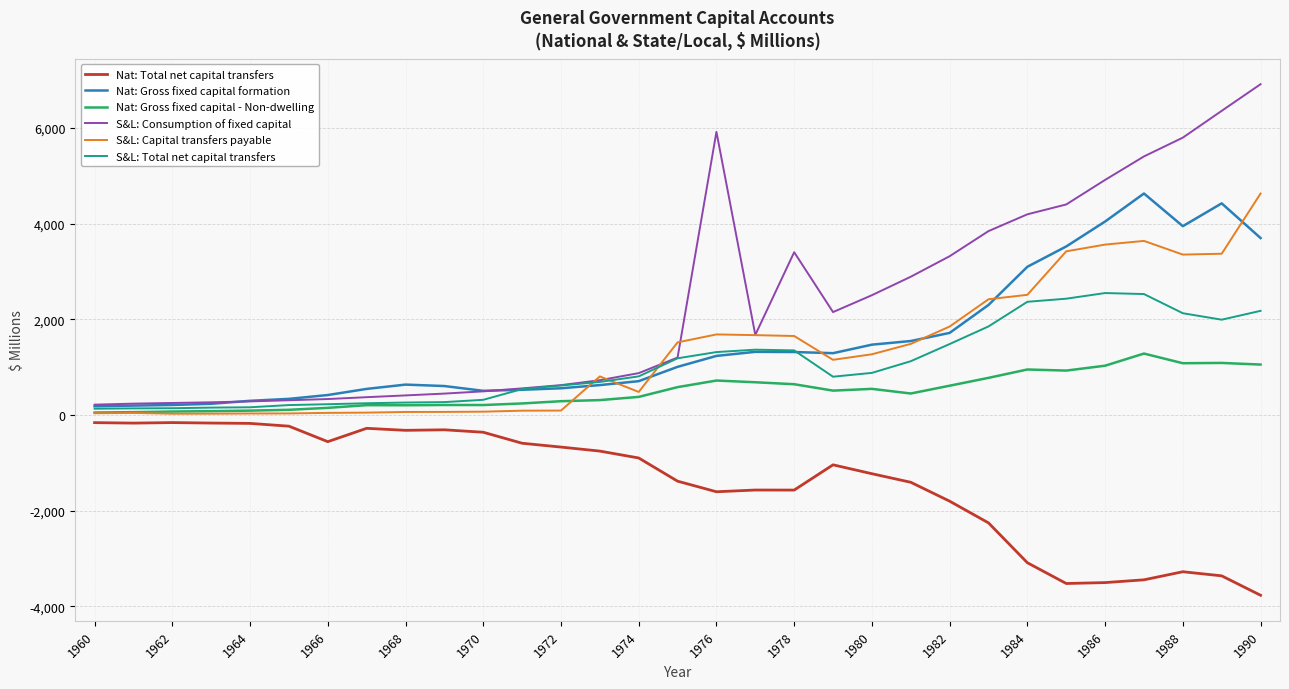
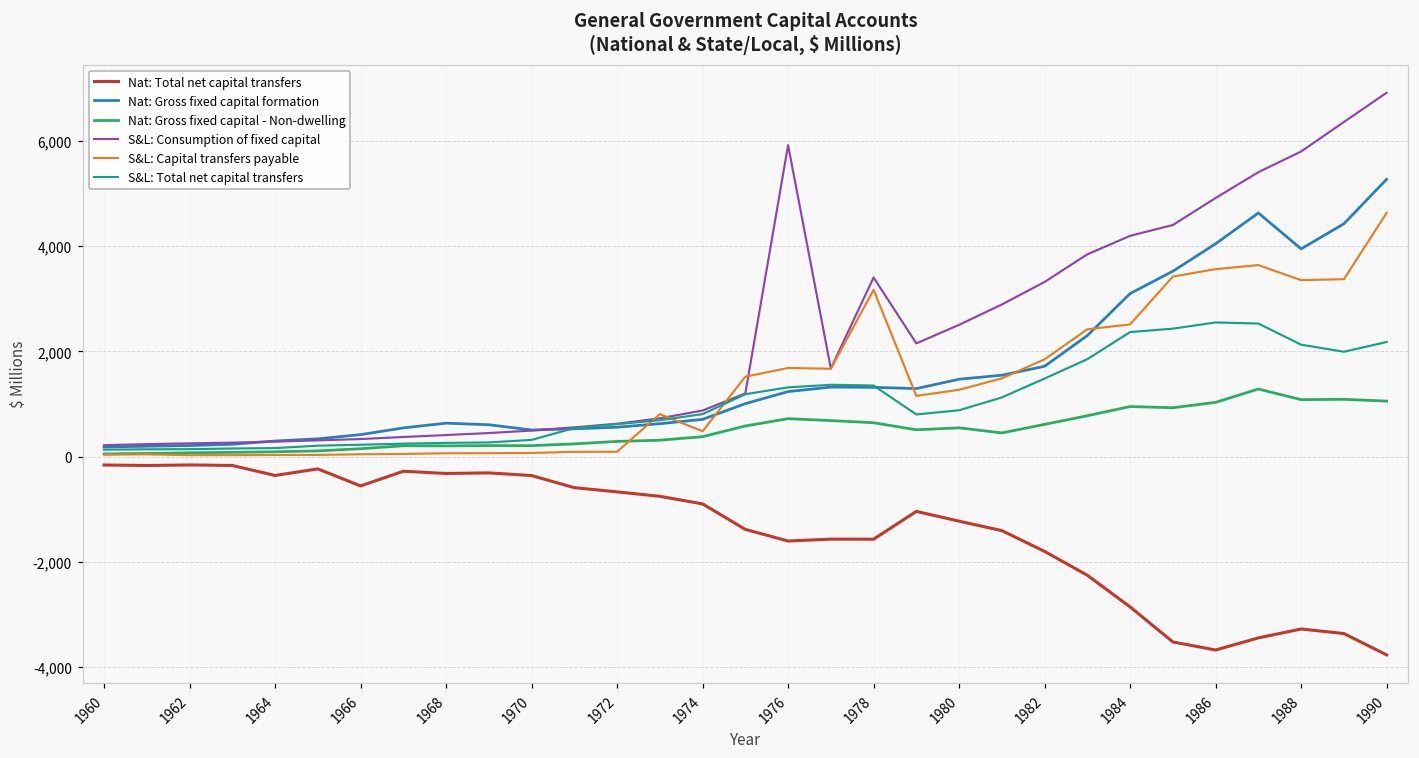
Nat: Total net capital transfers, 1964: -200 -> -400
S&L: Capital transfers payable, 1978: 1,700 -> 3,200
Nat: Total net capital transfers, 1984: -3,100 -> -2,900
Nat: Total net capital transfers, 1986: -3,500 -> -3,700
Nat: Gross fixed capital formation, 1990: 3,700 -> 5,300
